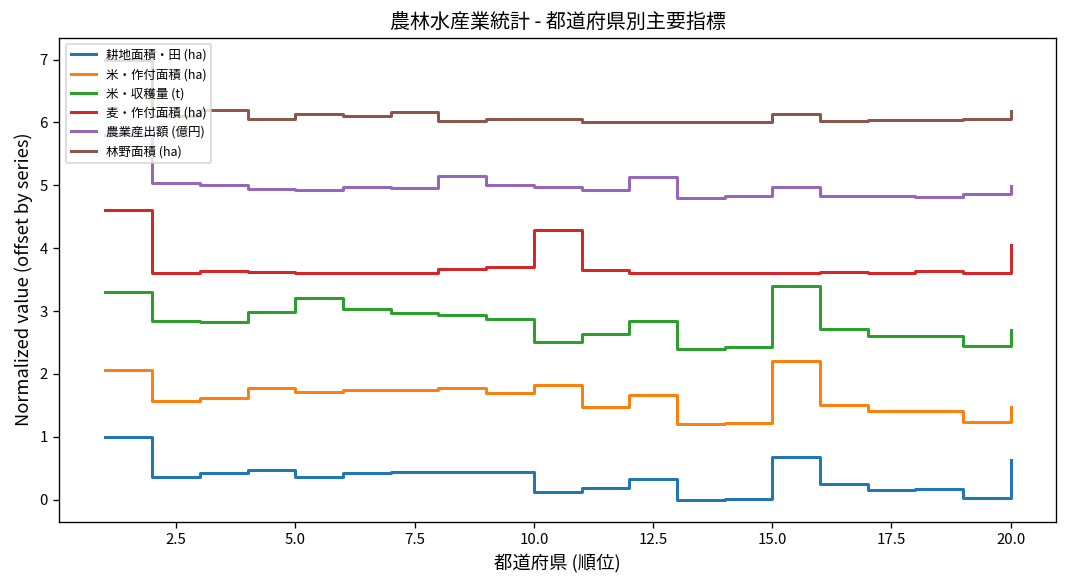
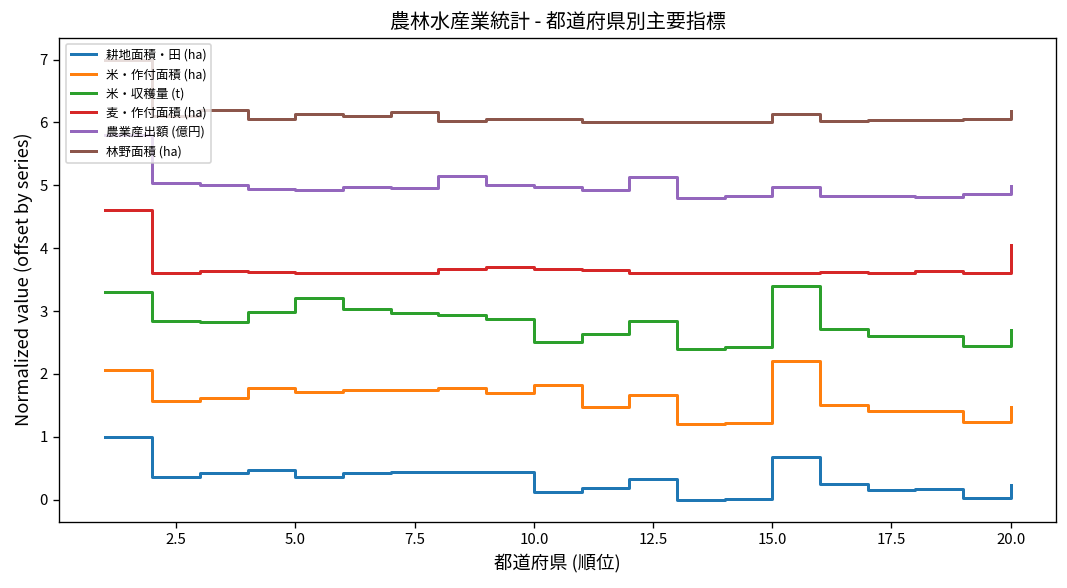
麦・作付面積 (ha), 10.0: 4.3 -> 3.7
耕地面積・田 (ha), 20.0: 0.6 -> 0.2
